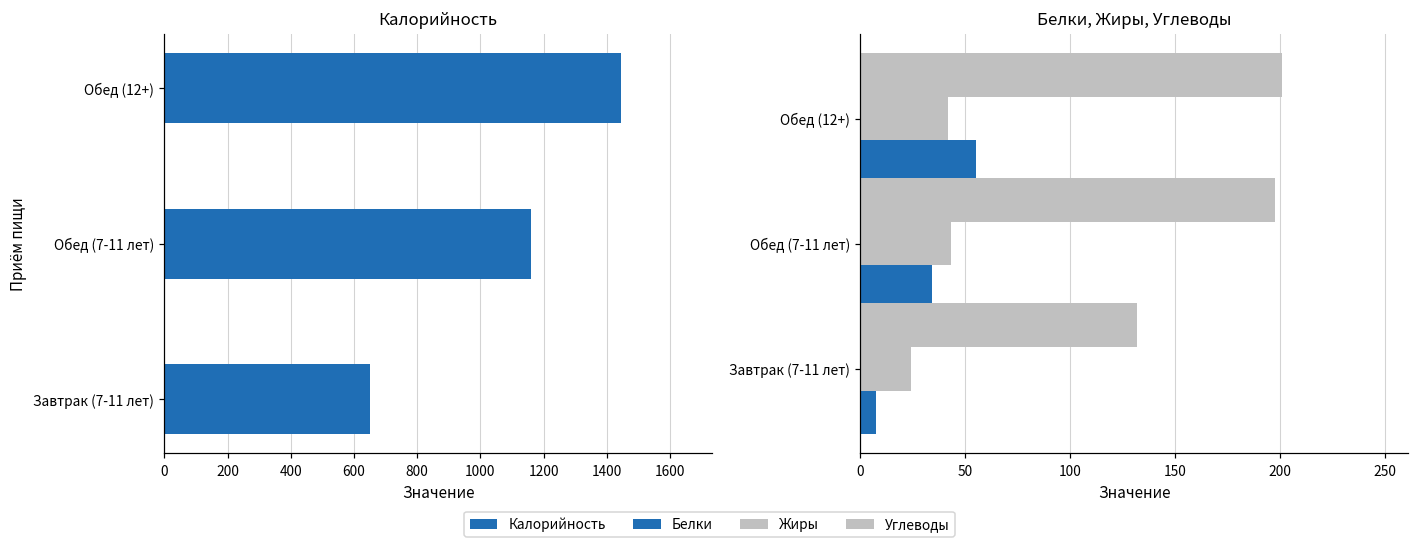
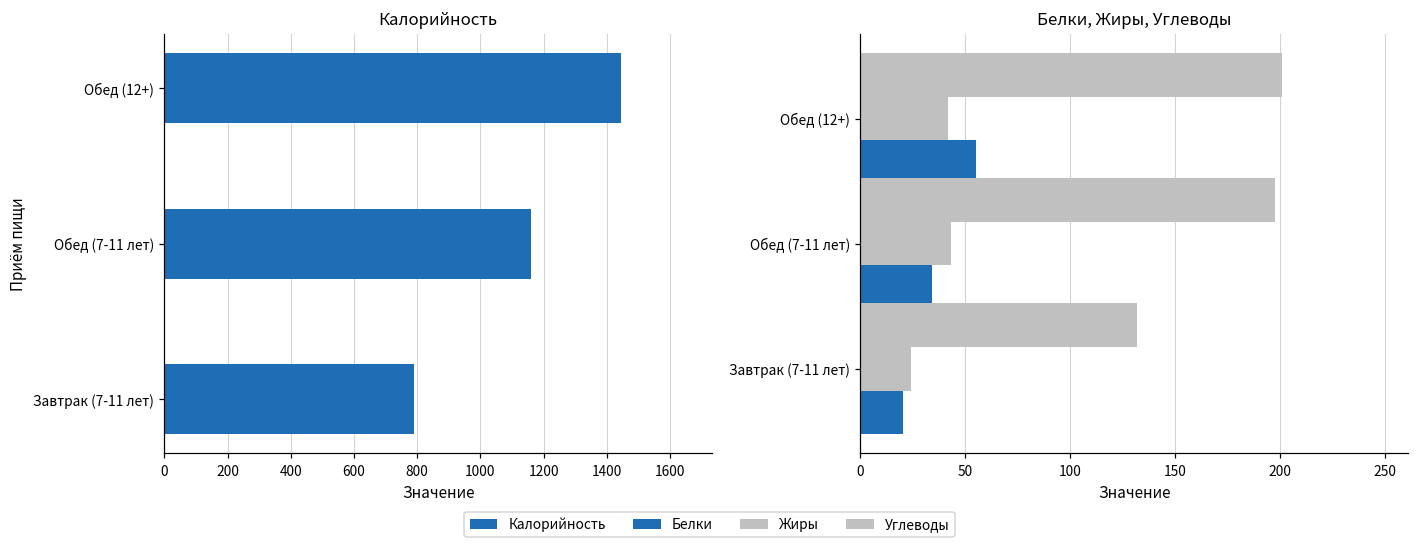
Калорийность, Завтрак (7-11 лет): 650 -> 790
Белки, Жиры, Углеводы, Белки, Завтрак (7-11 лет): 7 -> 20
